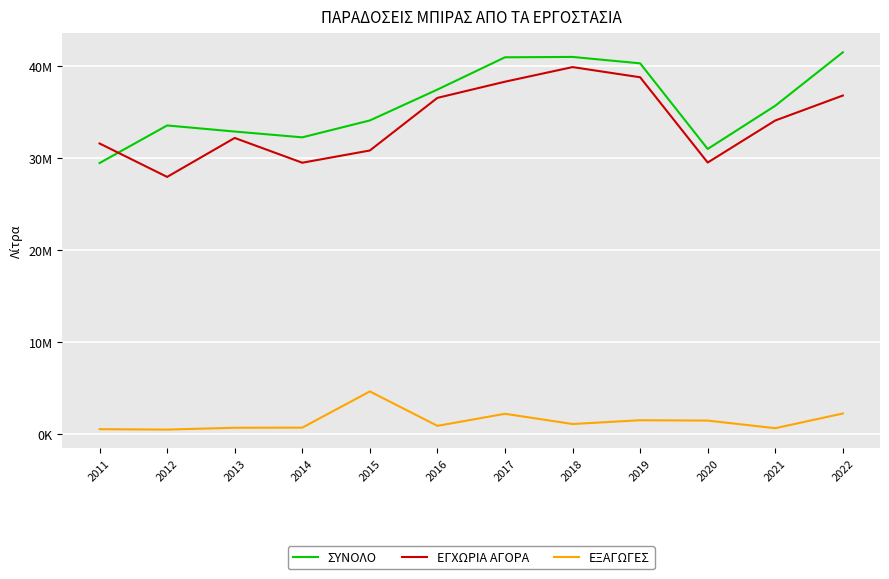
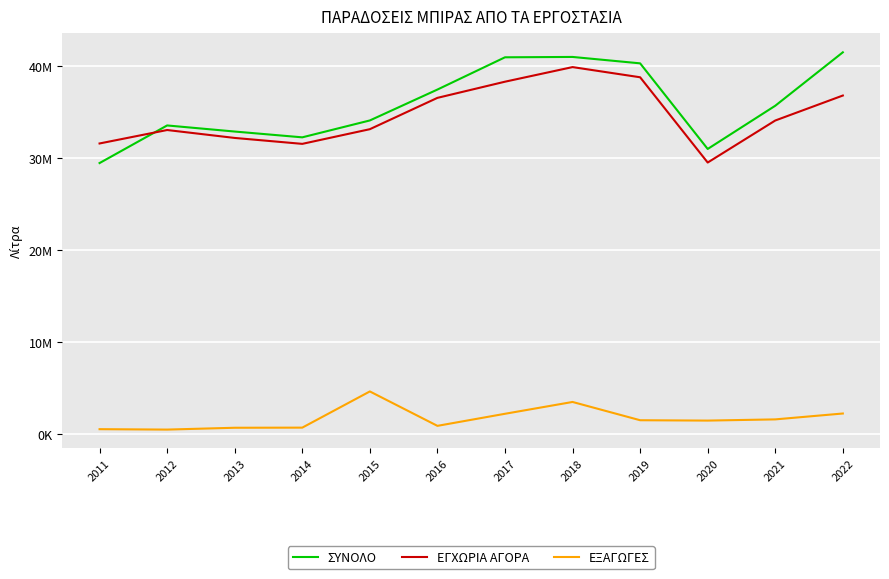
ΕΓΧΩΡΙΑ ΑΓΟΡΑ, 2012: 28000000 -> 33000000
ΕΓΧΩΡΙΑ ΑΓΟΡΑ, 2014: 29000000 -> 32000000
ΕΓΧΩΡΙΑ ΑΓΟΡΑ, 2015: 31000000 -> 33000000
ΕΞΑΓΩΓΕΣ, 2018: 1000000 -> 3000000
ΕΞΑΓΩΓΕΣ, 2021: 1000000 -> 2000000
